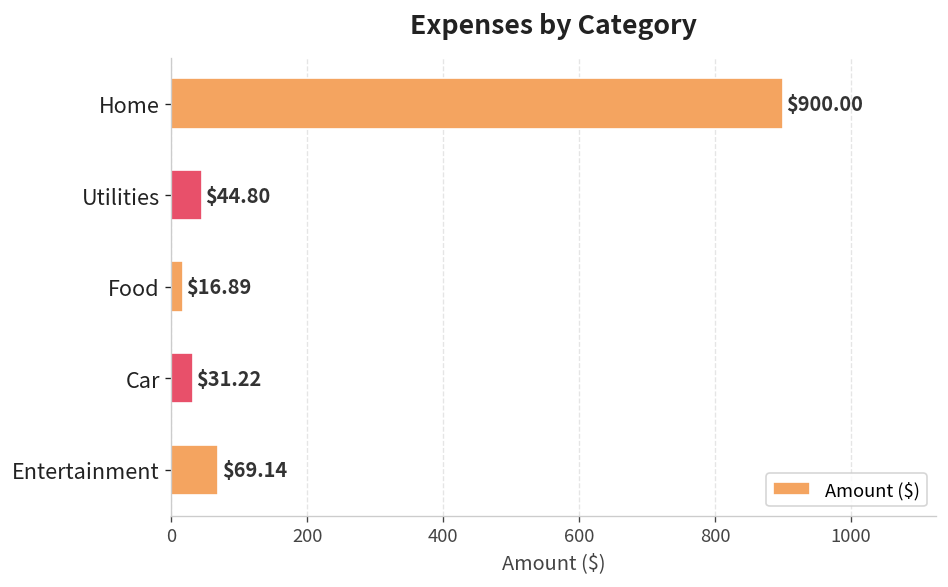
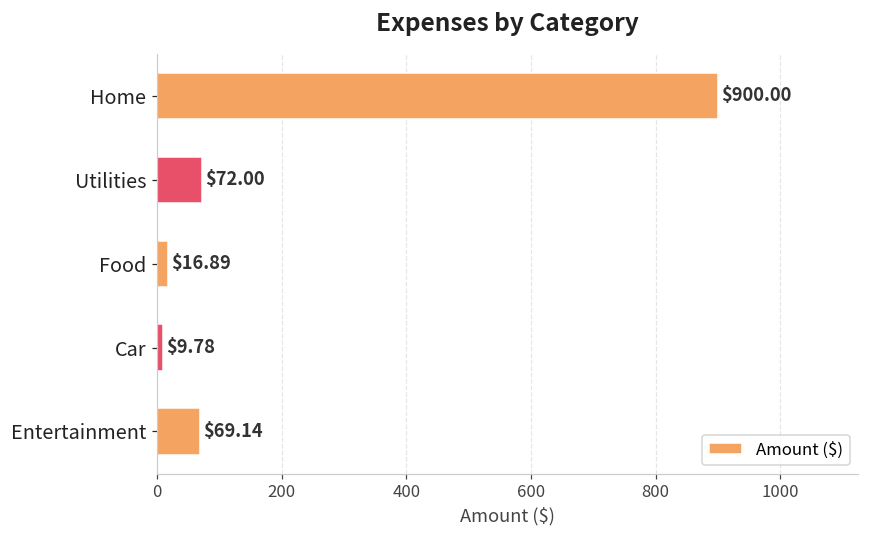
Utilities: $44.80 -> $72.00
Car: $31.22 -> $9.78
